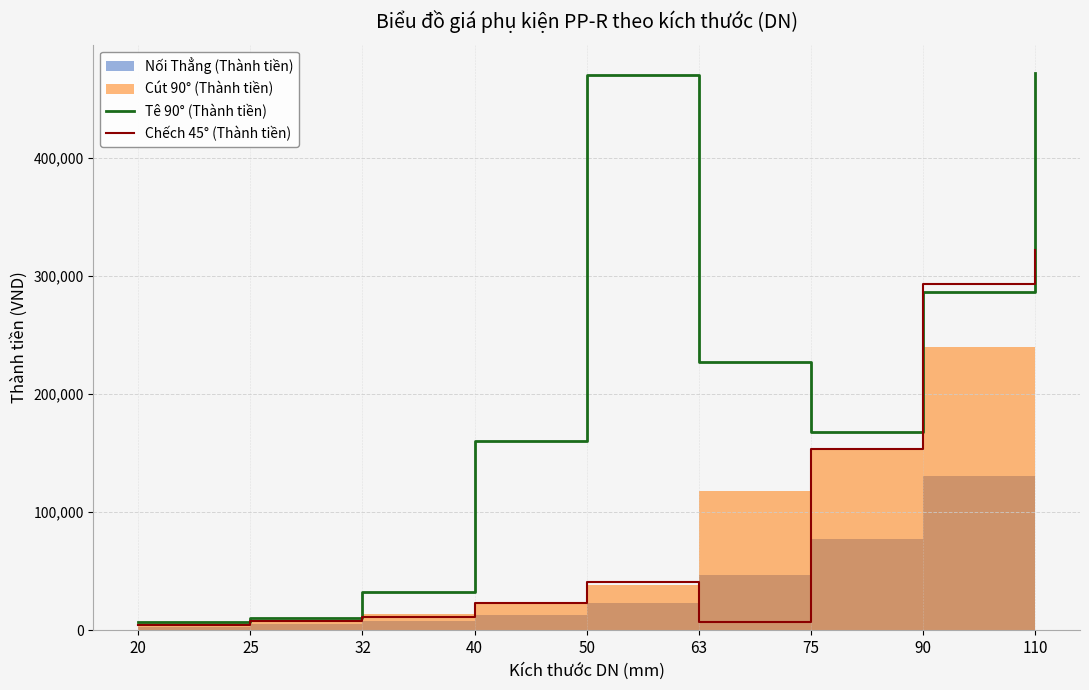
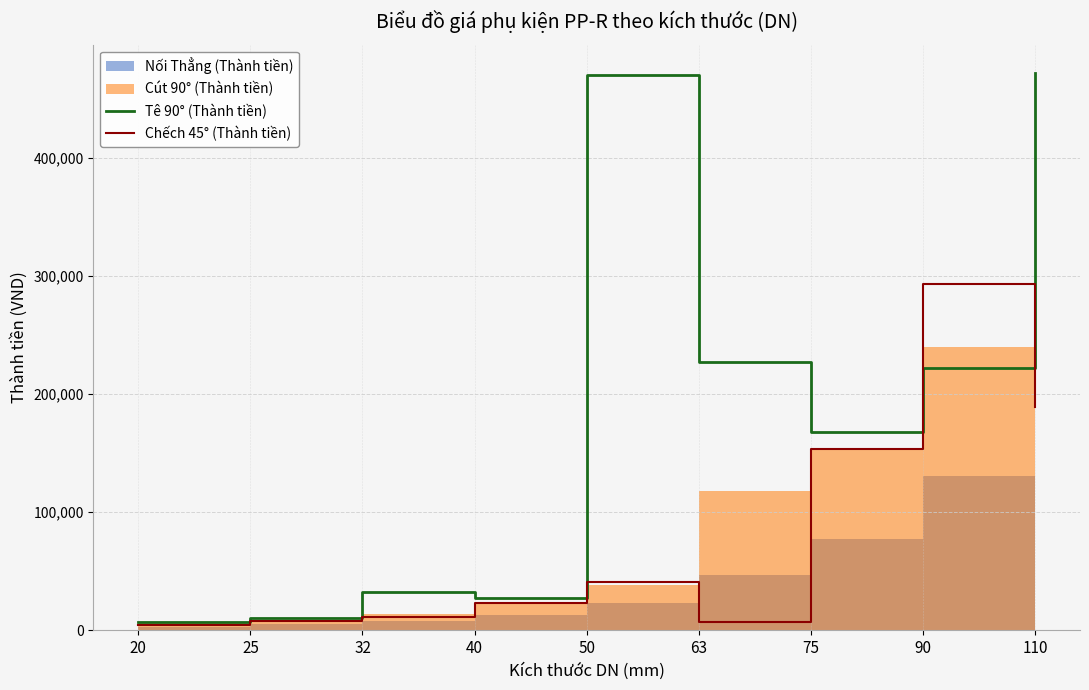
Tê 90° (Thành tiền), 40: 160,000 -> 27,000
Tê 90° (Thành tiền), 90: 287,000 -> 223,000
Chếch 45° (Thành tiền), 110: 323,000 -> 189,000
